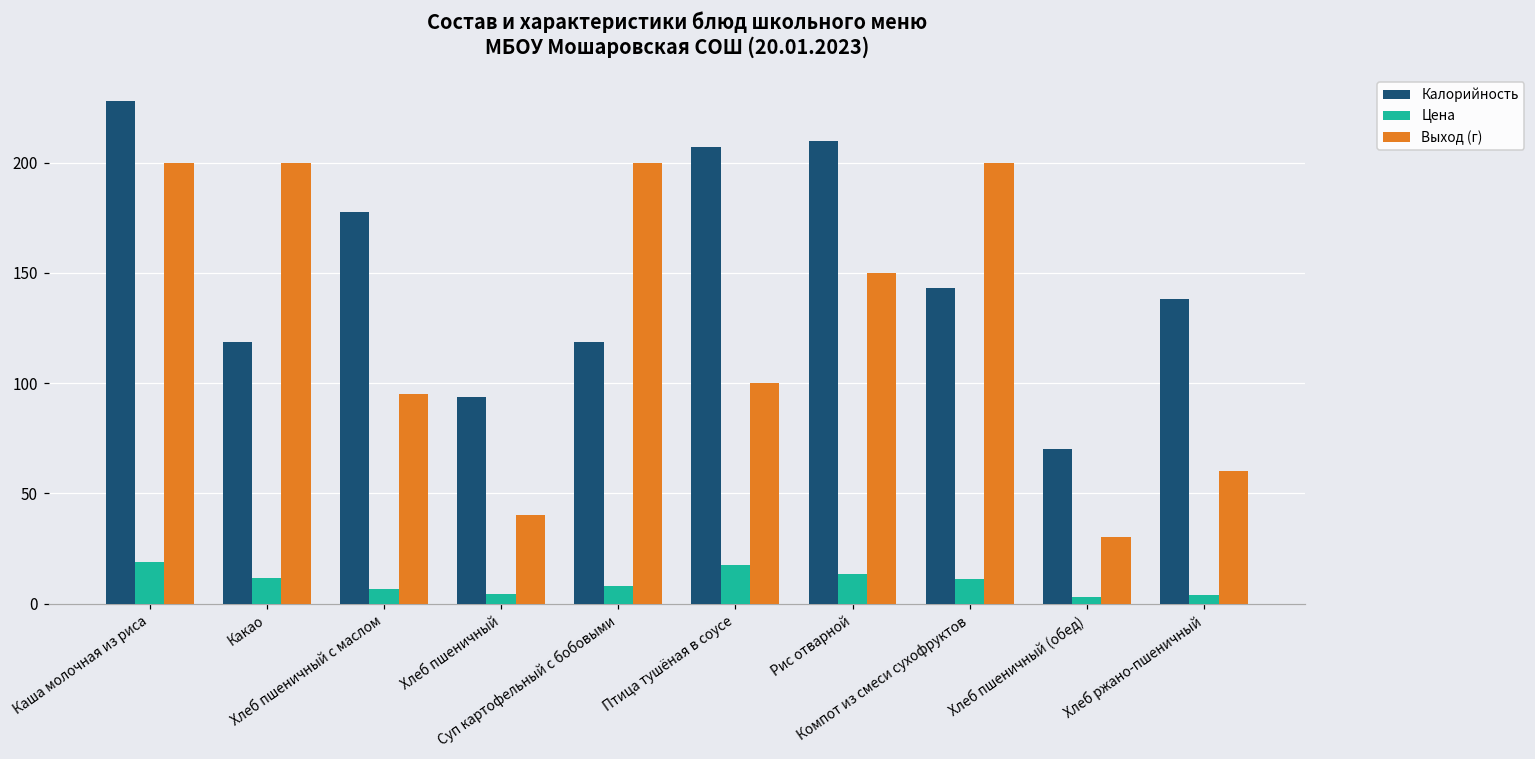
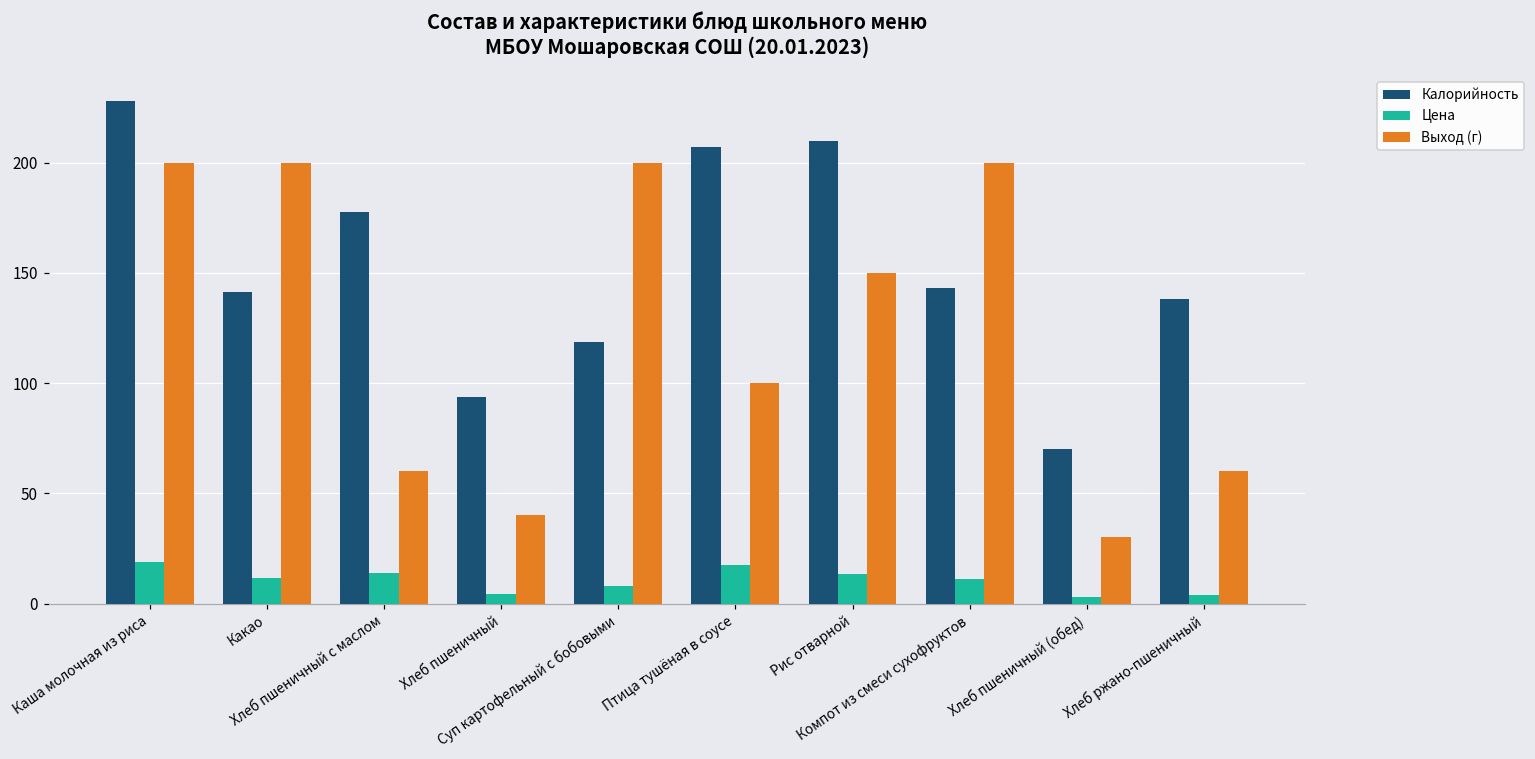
Калорийность, Какао: 119 -> 141
Цена, Хлеб пшеничный с маслом: 7 -> 14
Выход (г), Хлеб пшеничный с маслом: 95 -> 60
